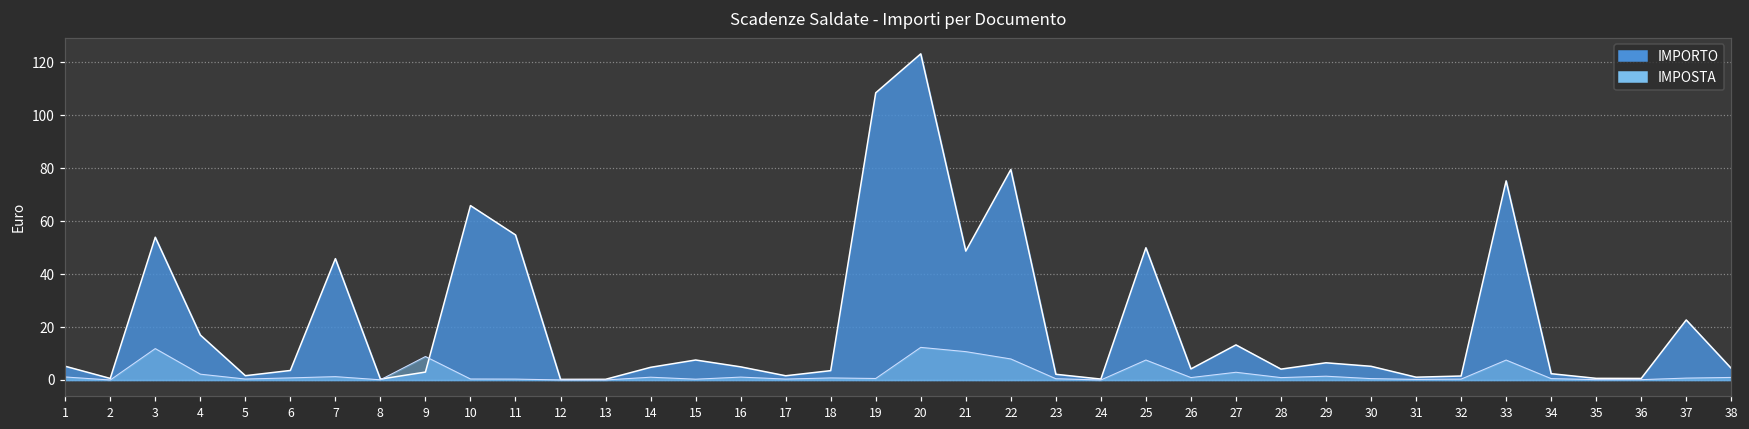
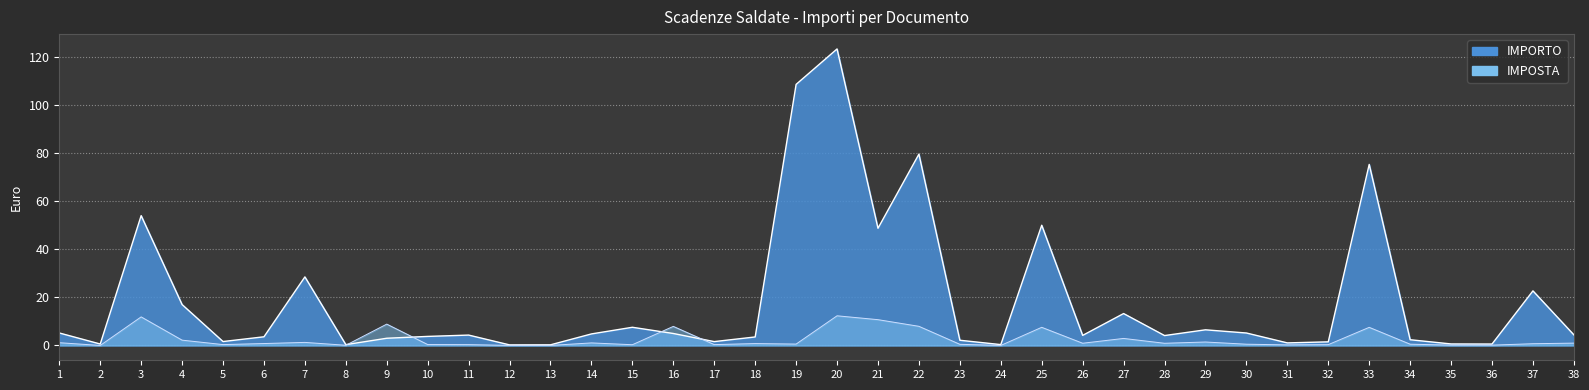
IMPORTO, 7: 46 -> 28
IMPORTO, 10: 66 -> 4
IMPORTO, 11: 55 -> 4
IMPOSTA, 16: 1 -> 8
